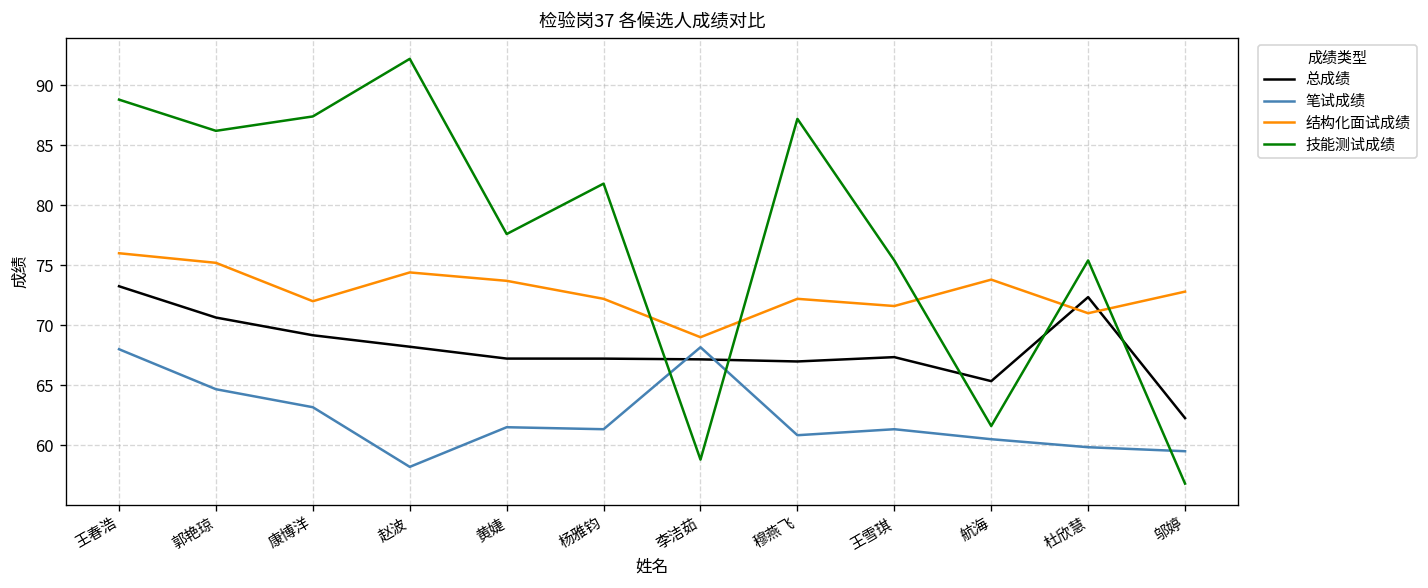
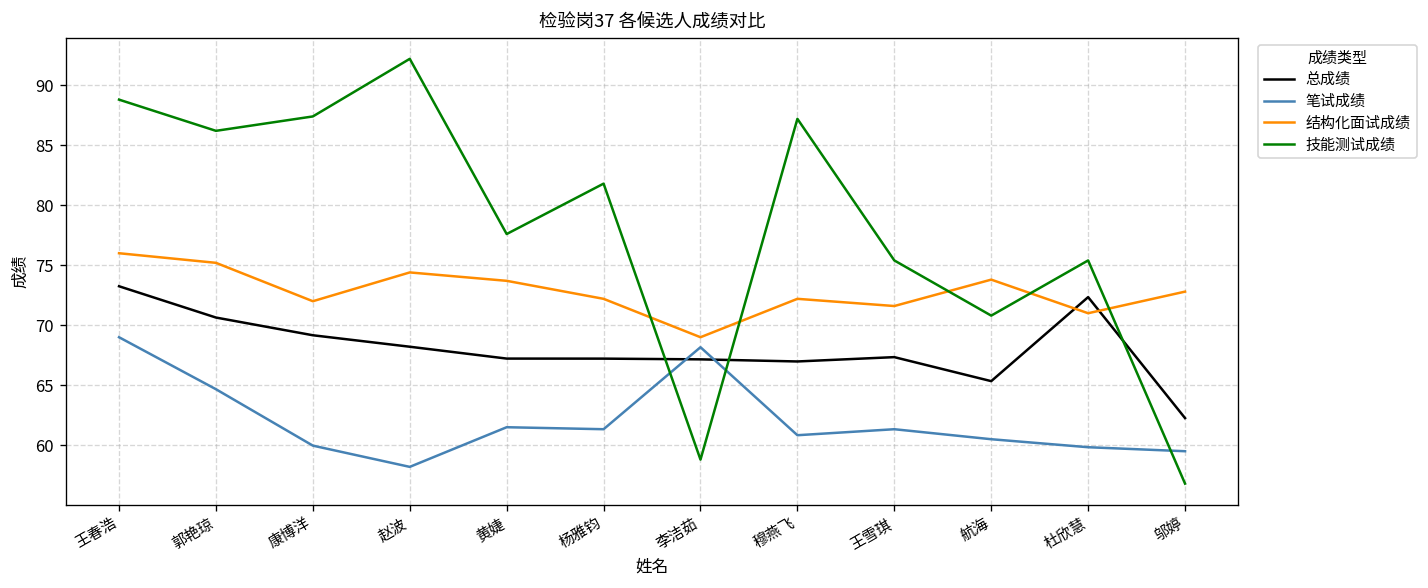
笔试成绩, 王春浩: 68 -> 69
笔试成绩, 康博洋: 63 -> 60
技能测试成绩, 航海: 62 -> 71
